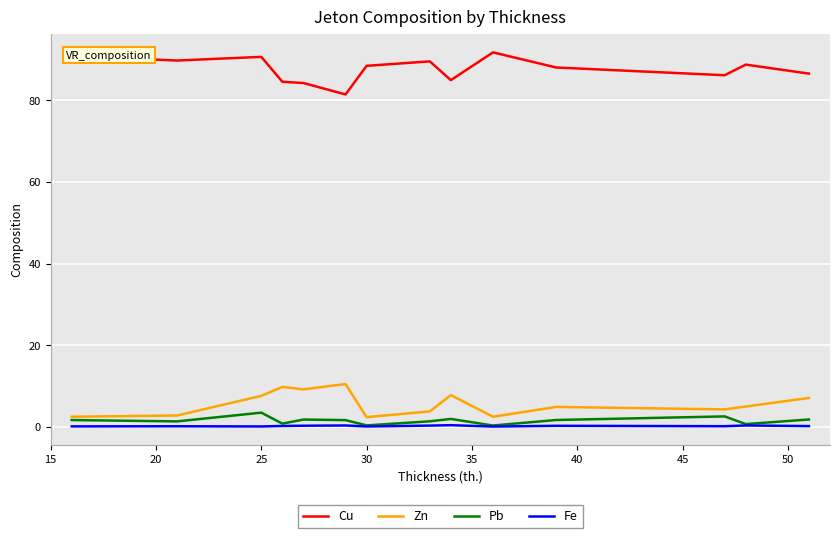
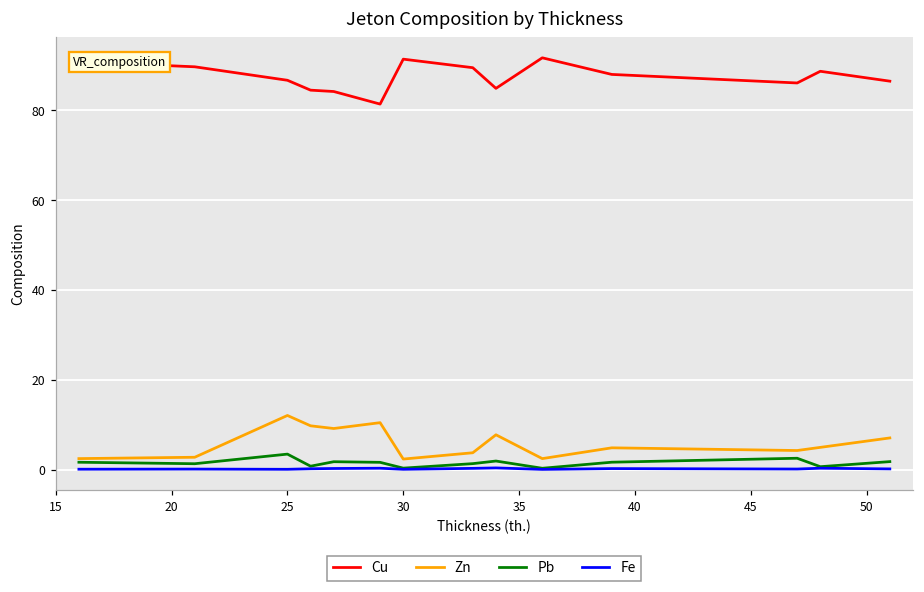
Cu, 25: 91 -> 87
Zn, 25: 8 -> 12
Cu, 30: 88 -> 91
